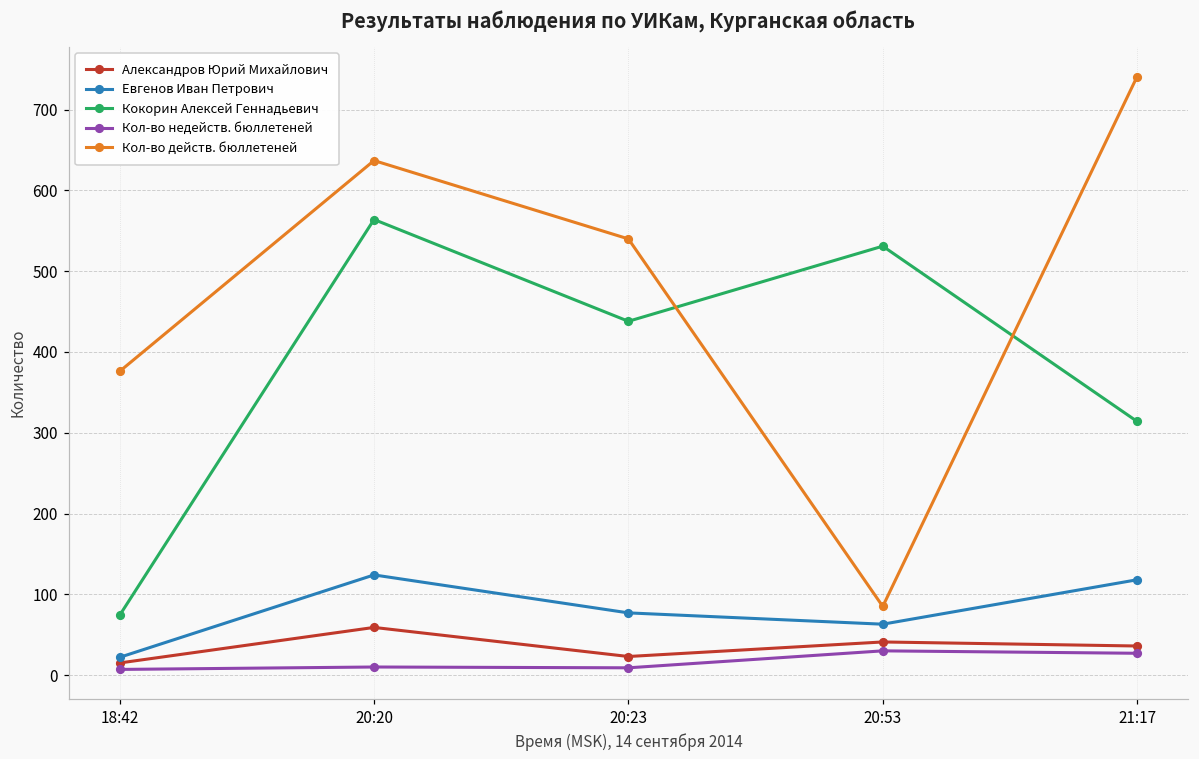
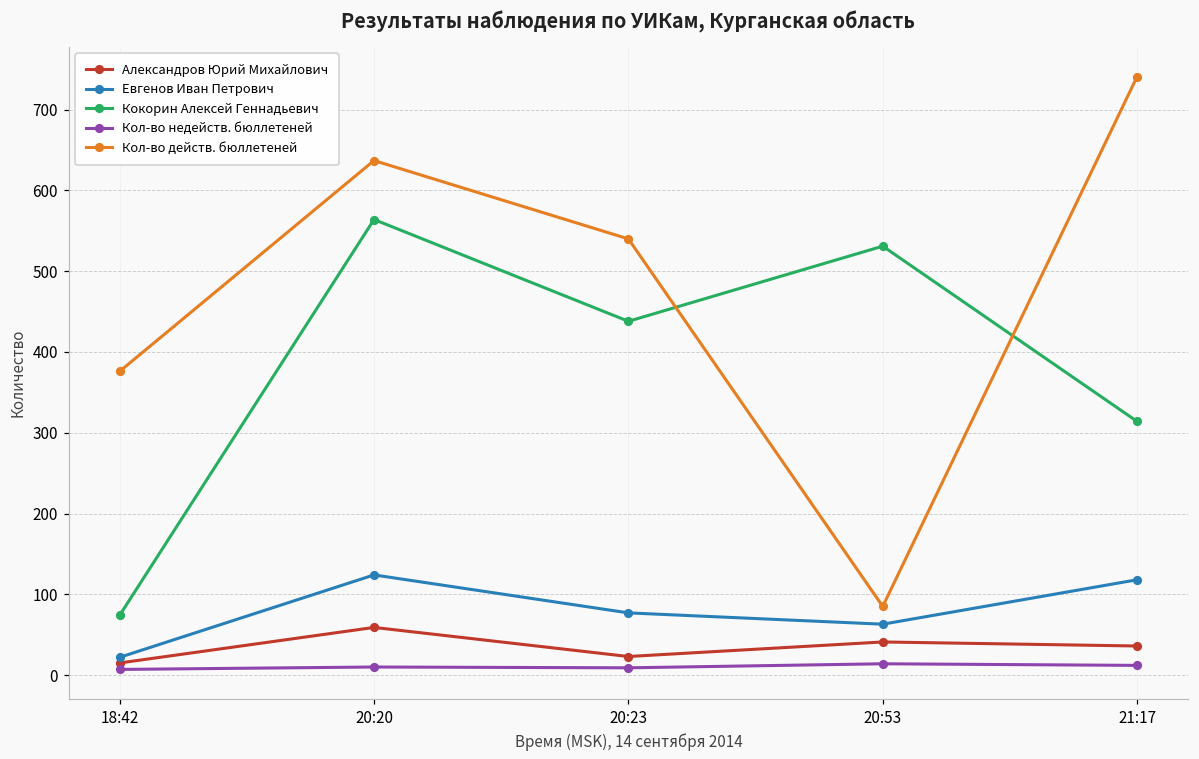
Кол-во недейств. бюллетеней, 20:53: 30 -> 10
Кол-во недейств. бюллетеней, 21:17: 30 -> 10
